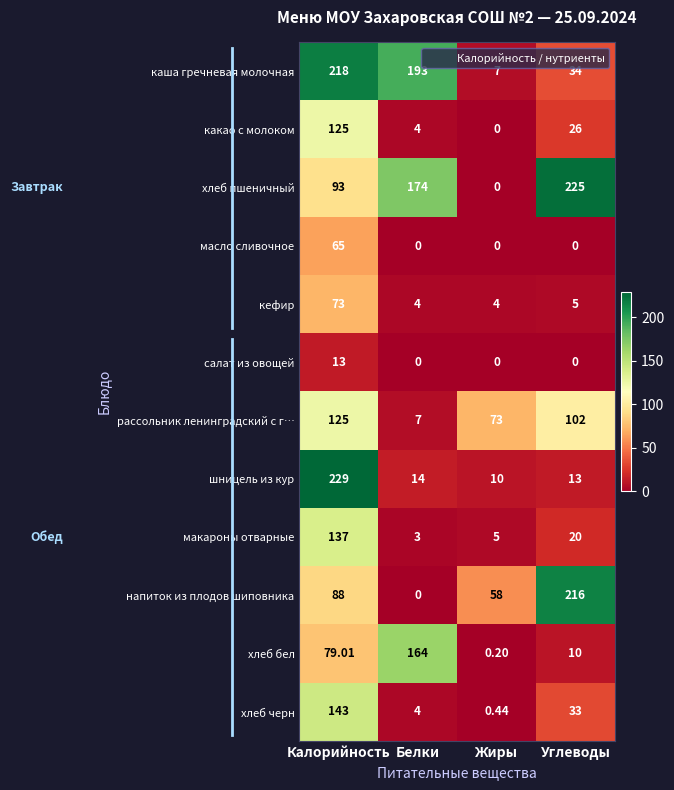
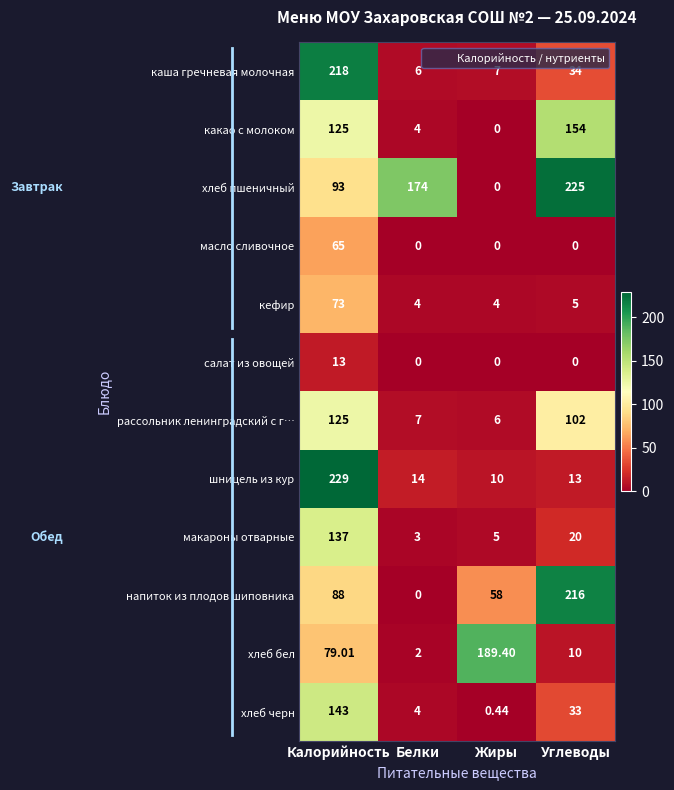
каша гречневая молочная, Белки: 193 -> 6
какао с молоком, Углеводы: 26 -> 154
рассольник ленинградский с г…, Жиры: 73 -> 6
хлеб бел, Белки: 164 -> 2
хлеб бел, Жиры: 0.20 -> 189.40
